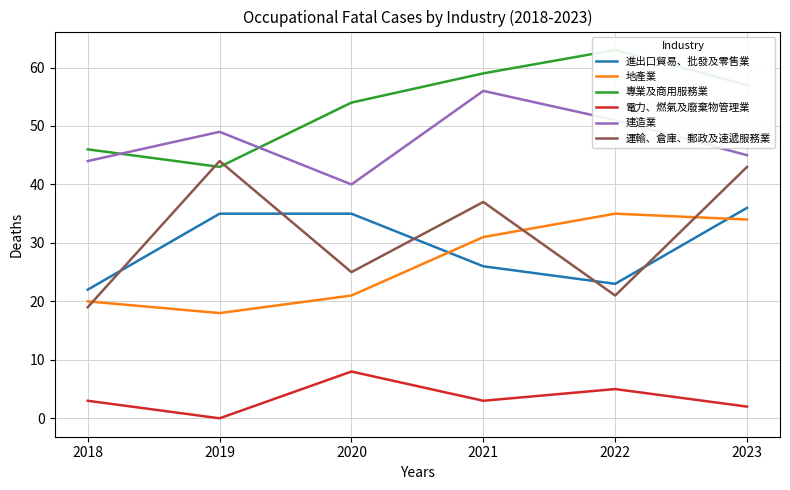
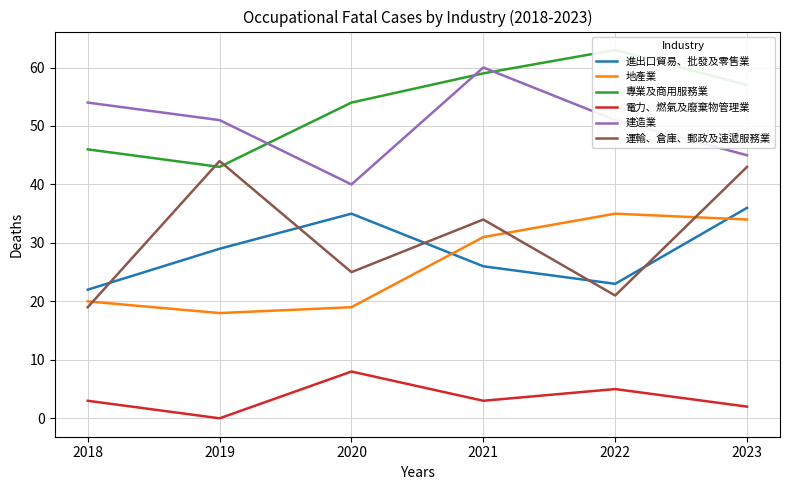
建造業, 2018: 44 -> 54
進出口貿易、批發及零售業, 2019: 35 -> 29
建造業, 2019: 49 -> 51
地產業, 2020: 21 -> 19
建造業, 2021: 56 -> 60
運輸、倉庫、郵政及速遞服務業, 2021: 37 -> 34
